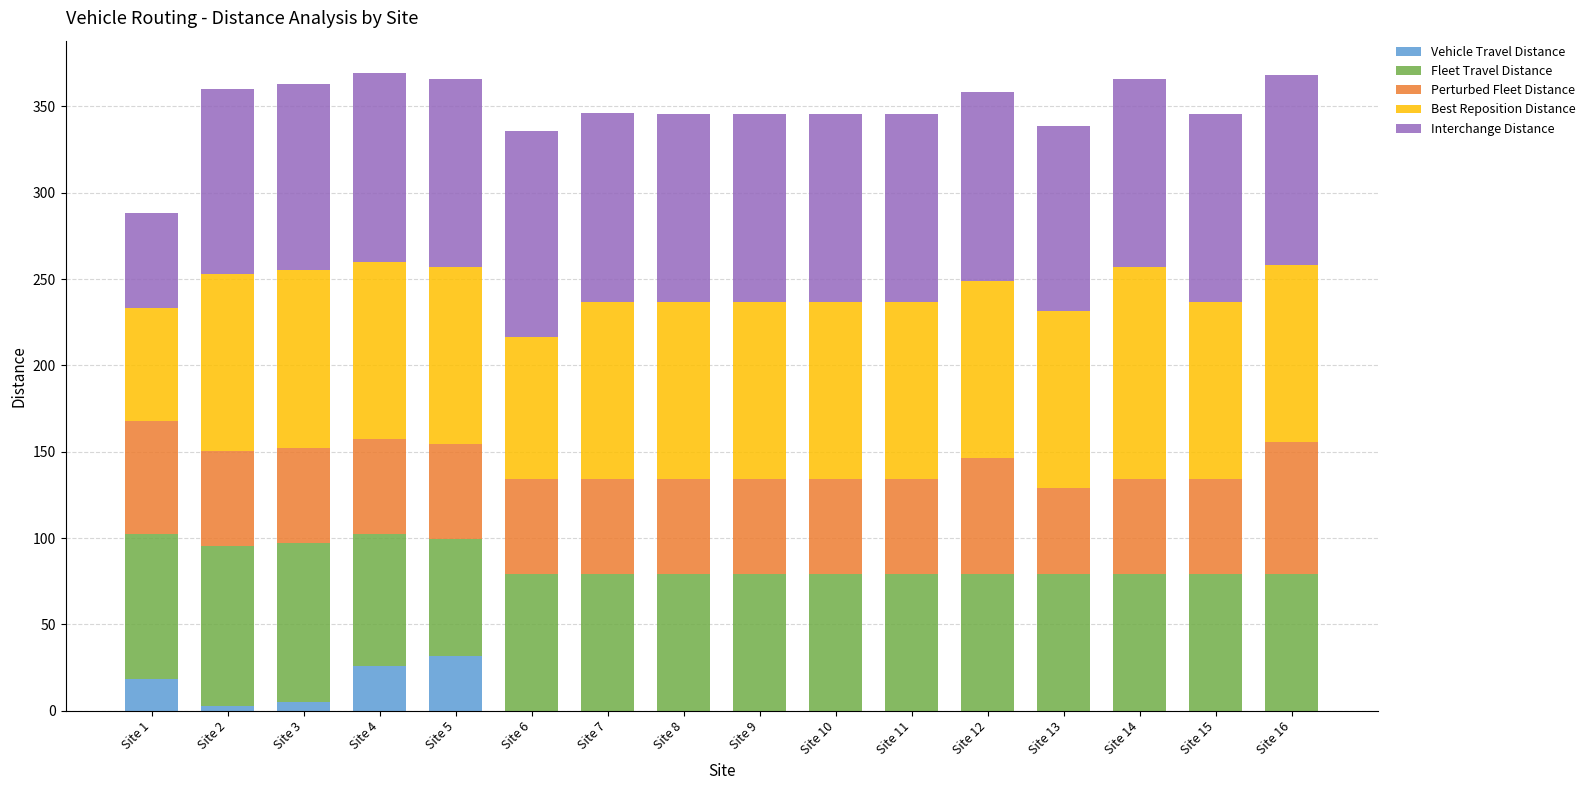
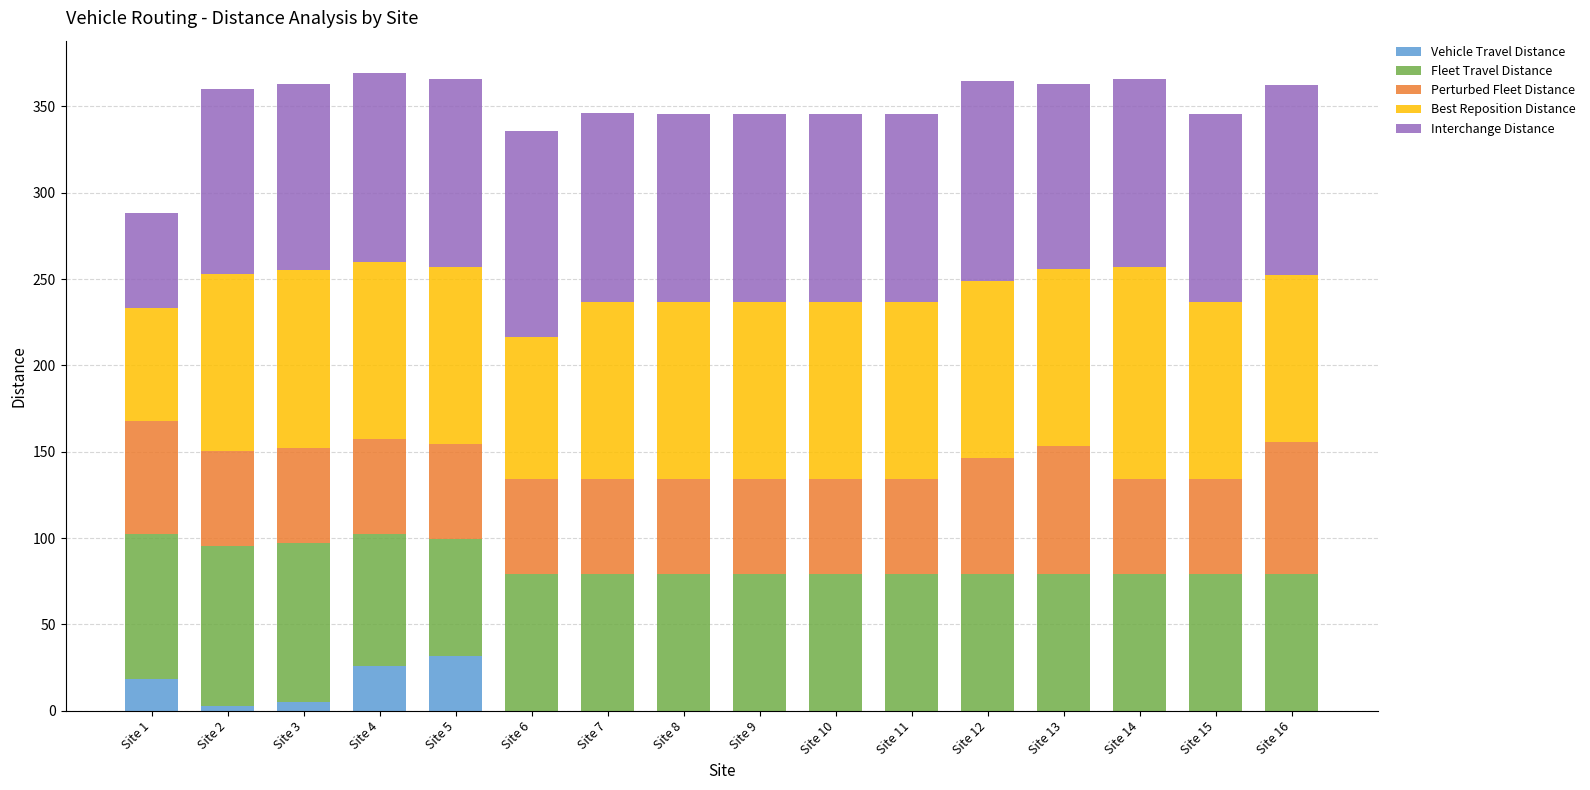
Interchange Distance, Site 12: 110 -> 116
Perturbed Fleet Distance, Site 13: 50 -> 74
Best Reposition Distance, Site 16: 103 -> 97
